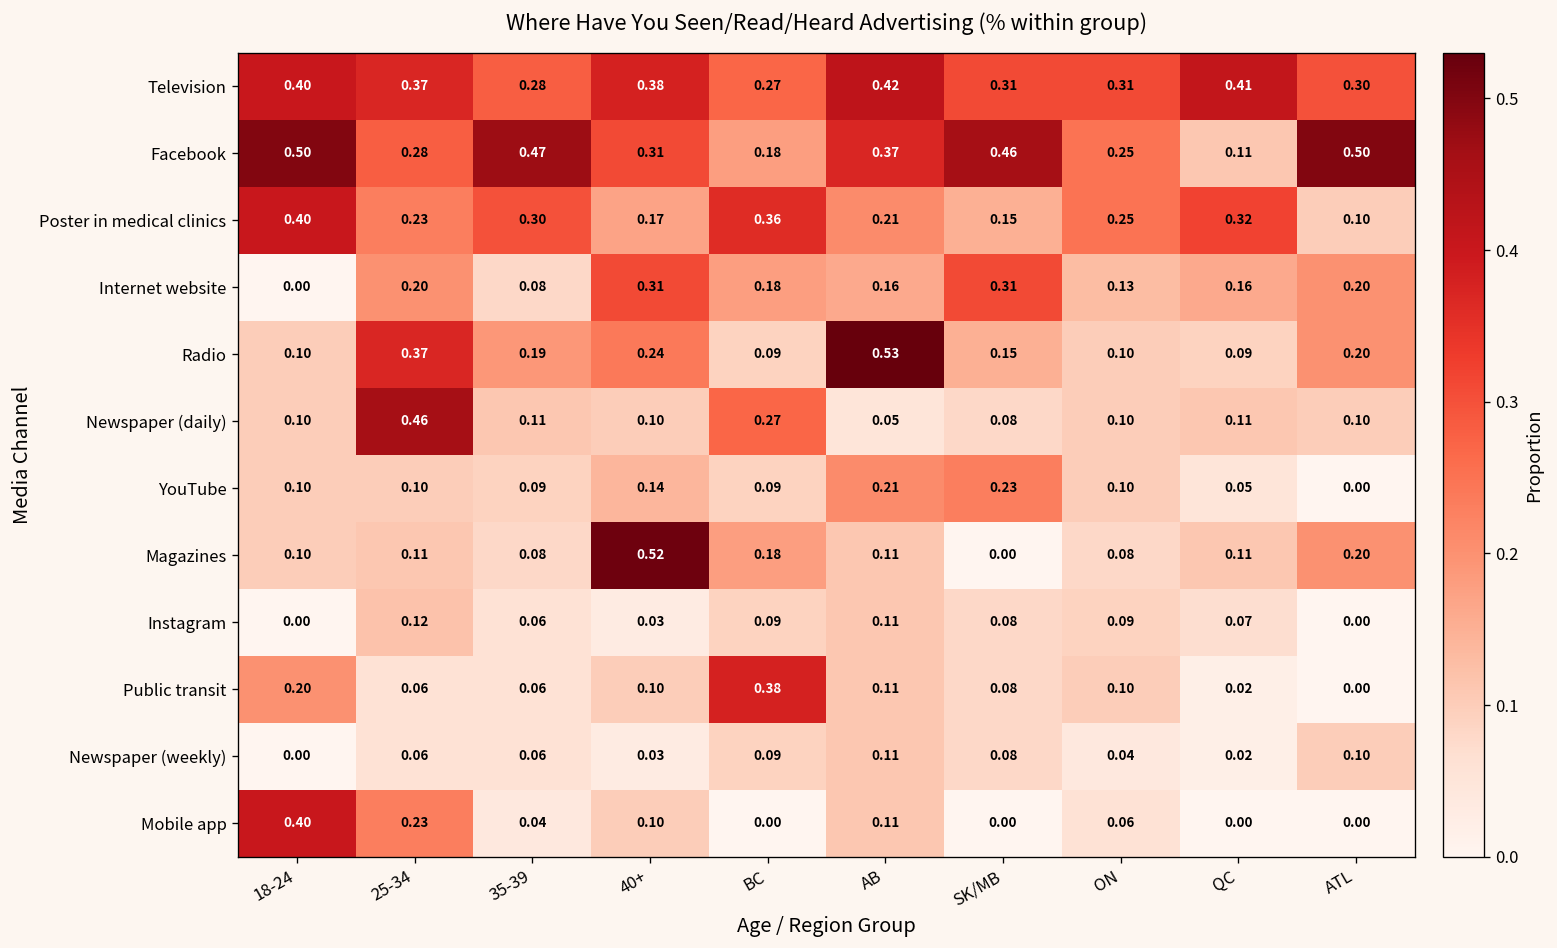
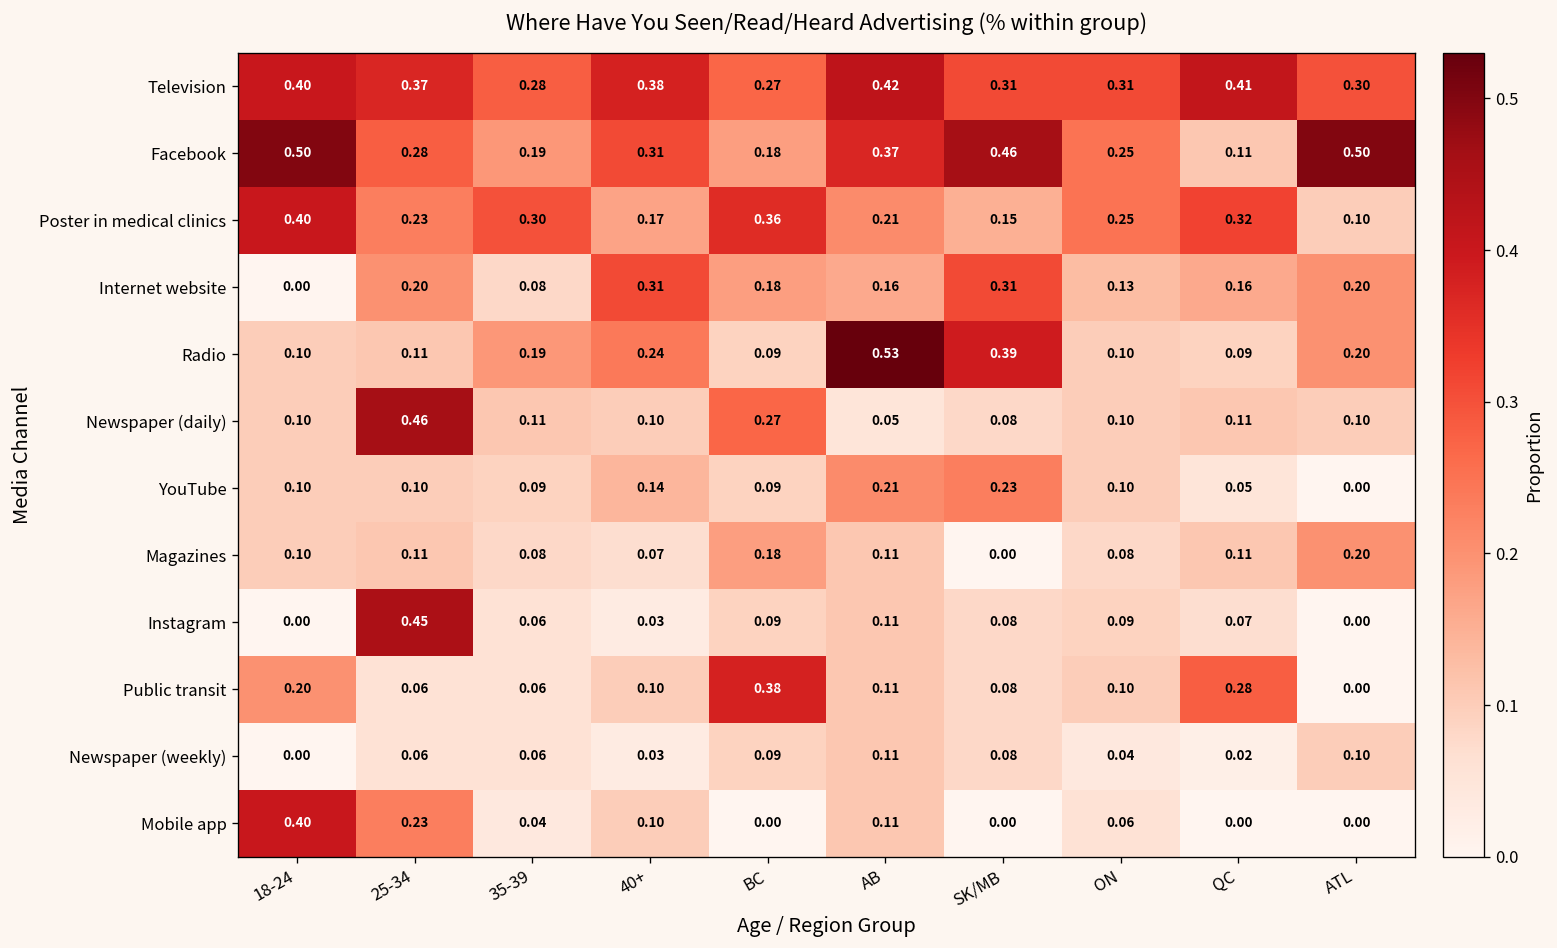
Facebook, 35-39: 0.47 -> 0.19
Radio, 25-34: 0.37 -> 0.11
Radio, SK/MB: 0.15 -> 0.39
Magazines, 40+: 0.52 -> 0.07
Instagram, 25-34: 0.12 -> 0.45
Public transit, QC: 0.02 -> 0.28
